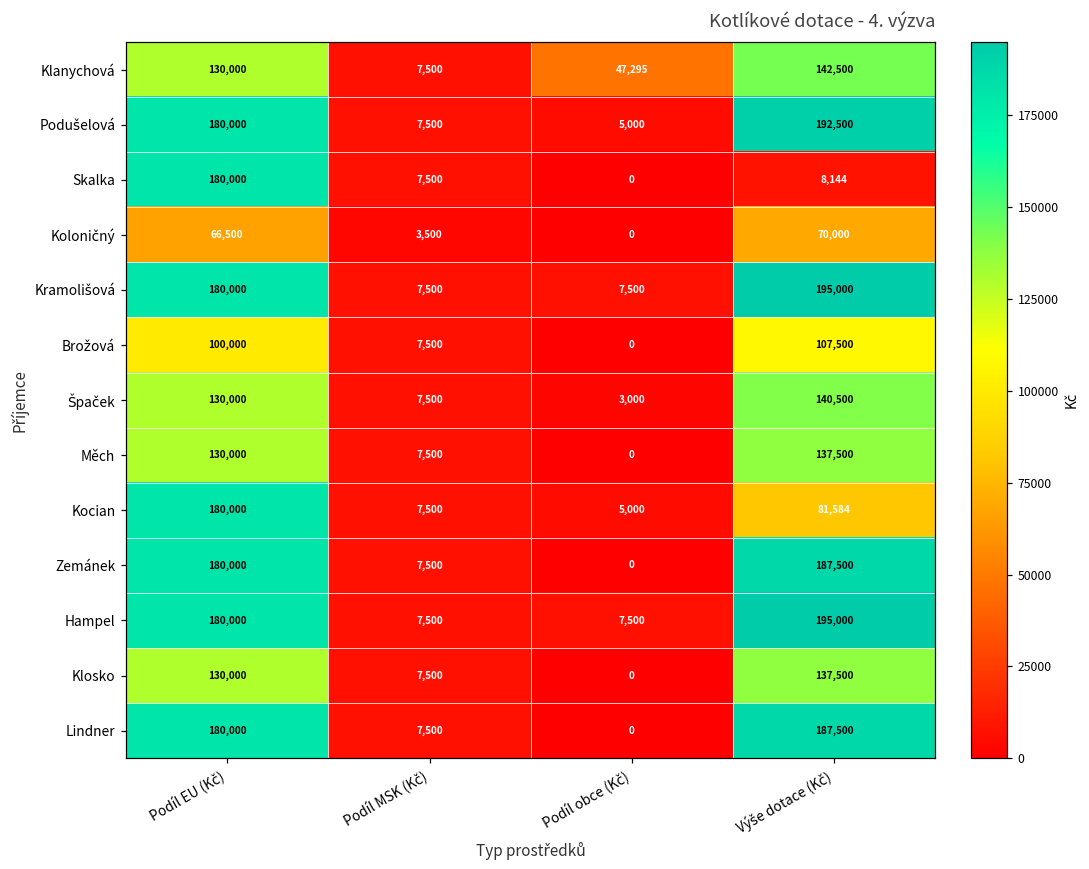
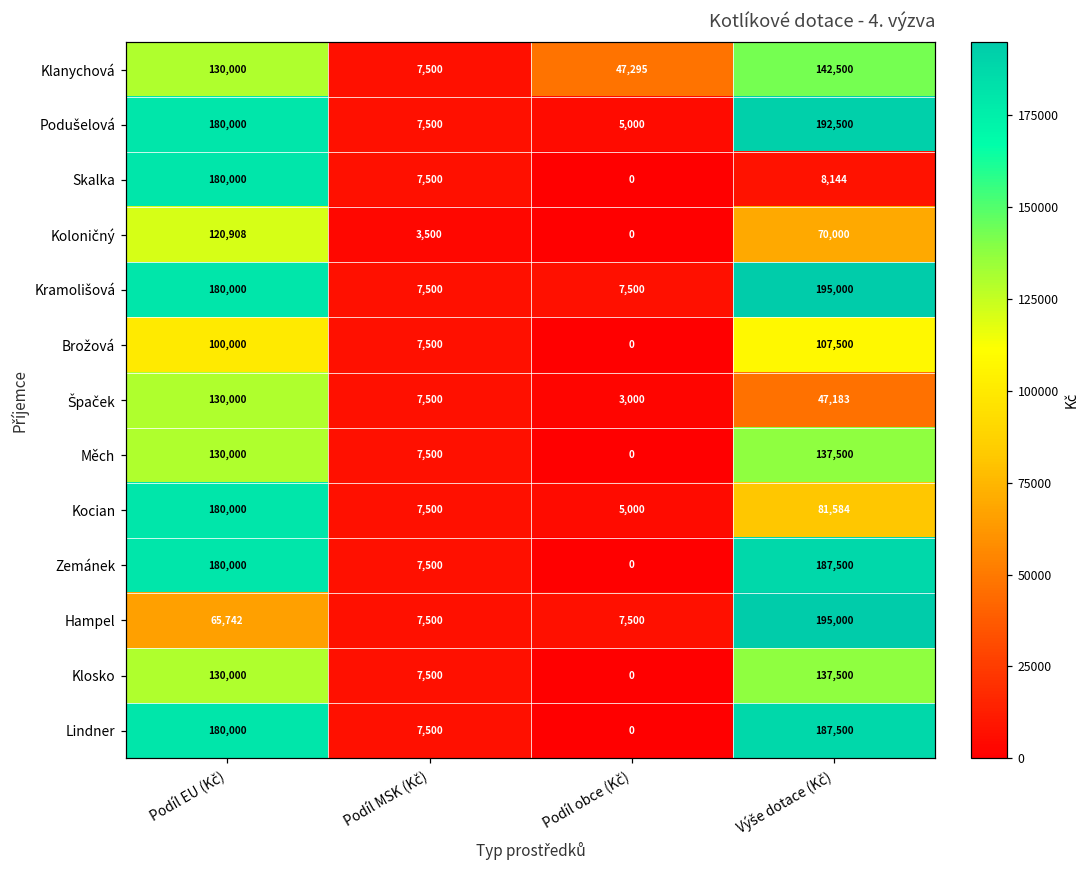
Koloničný, Podíl EU (Kč): 66,500 -> 120,908
Špaček, Výše dotace (Kč): 140,500 -> 47,183
Hampel, Podíl EU (Kč): 180,000 -> 65,742
